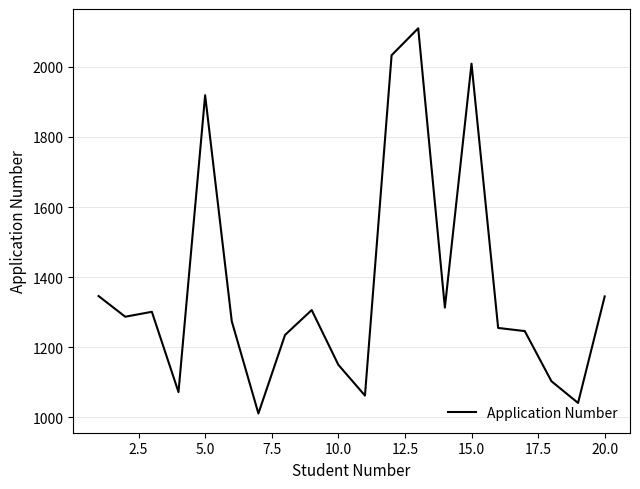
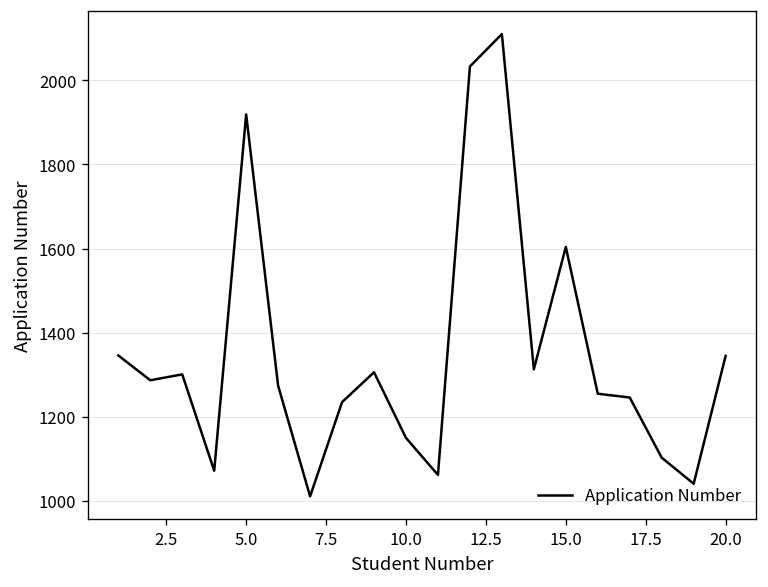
15.0: 2010 -> 1600
